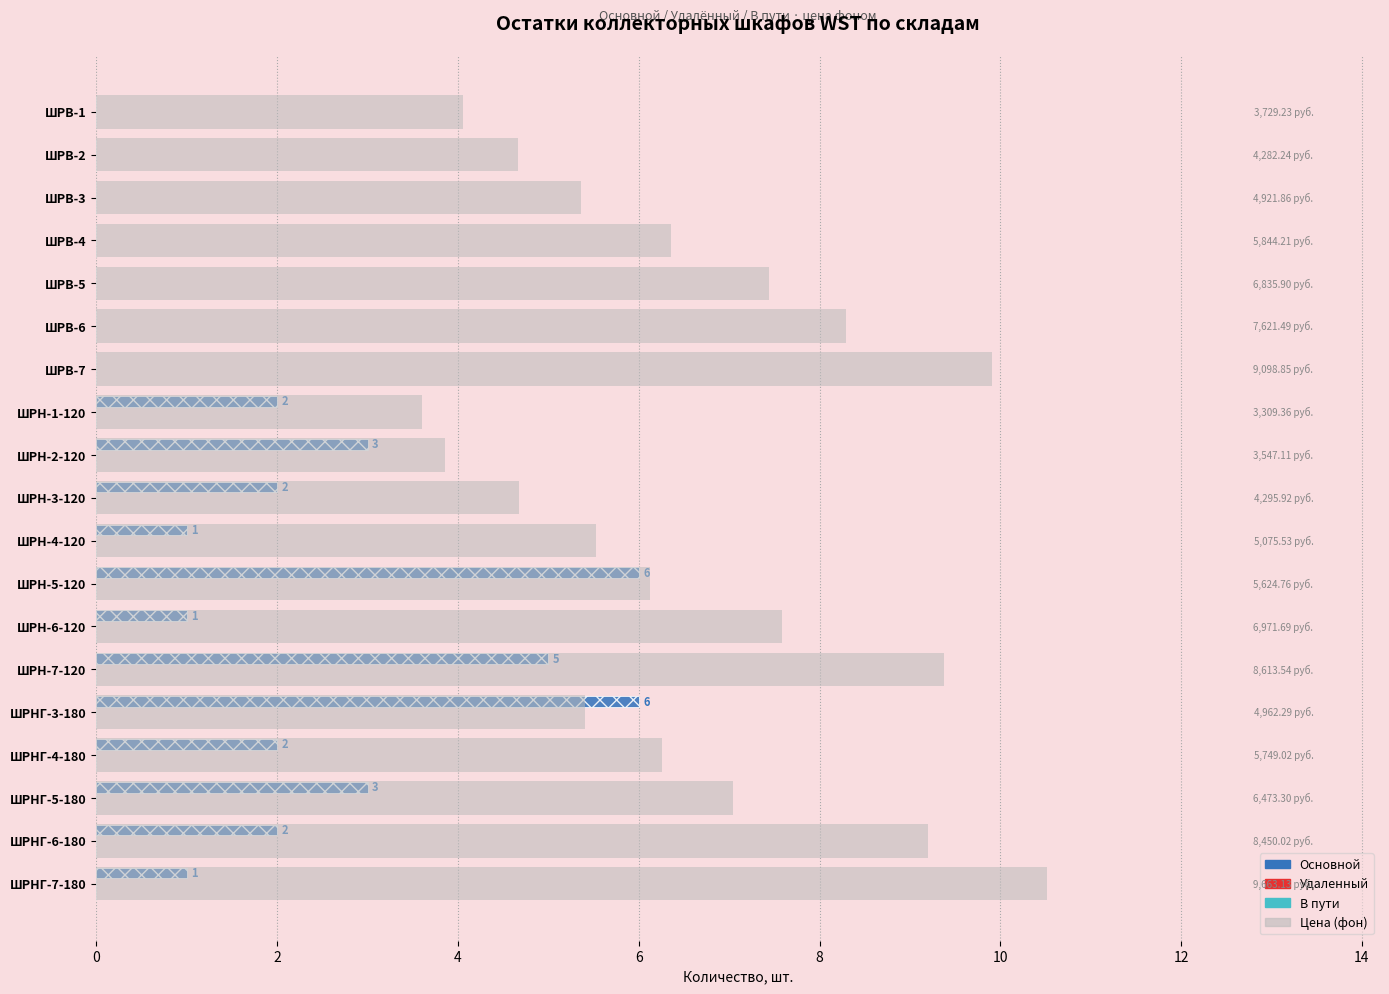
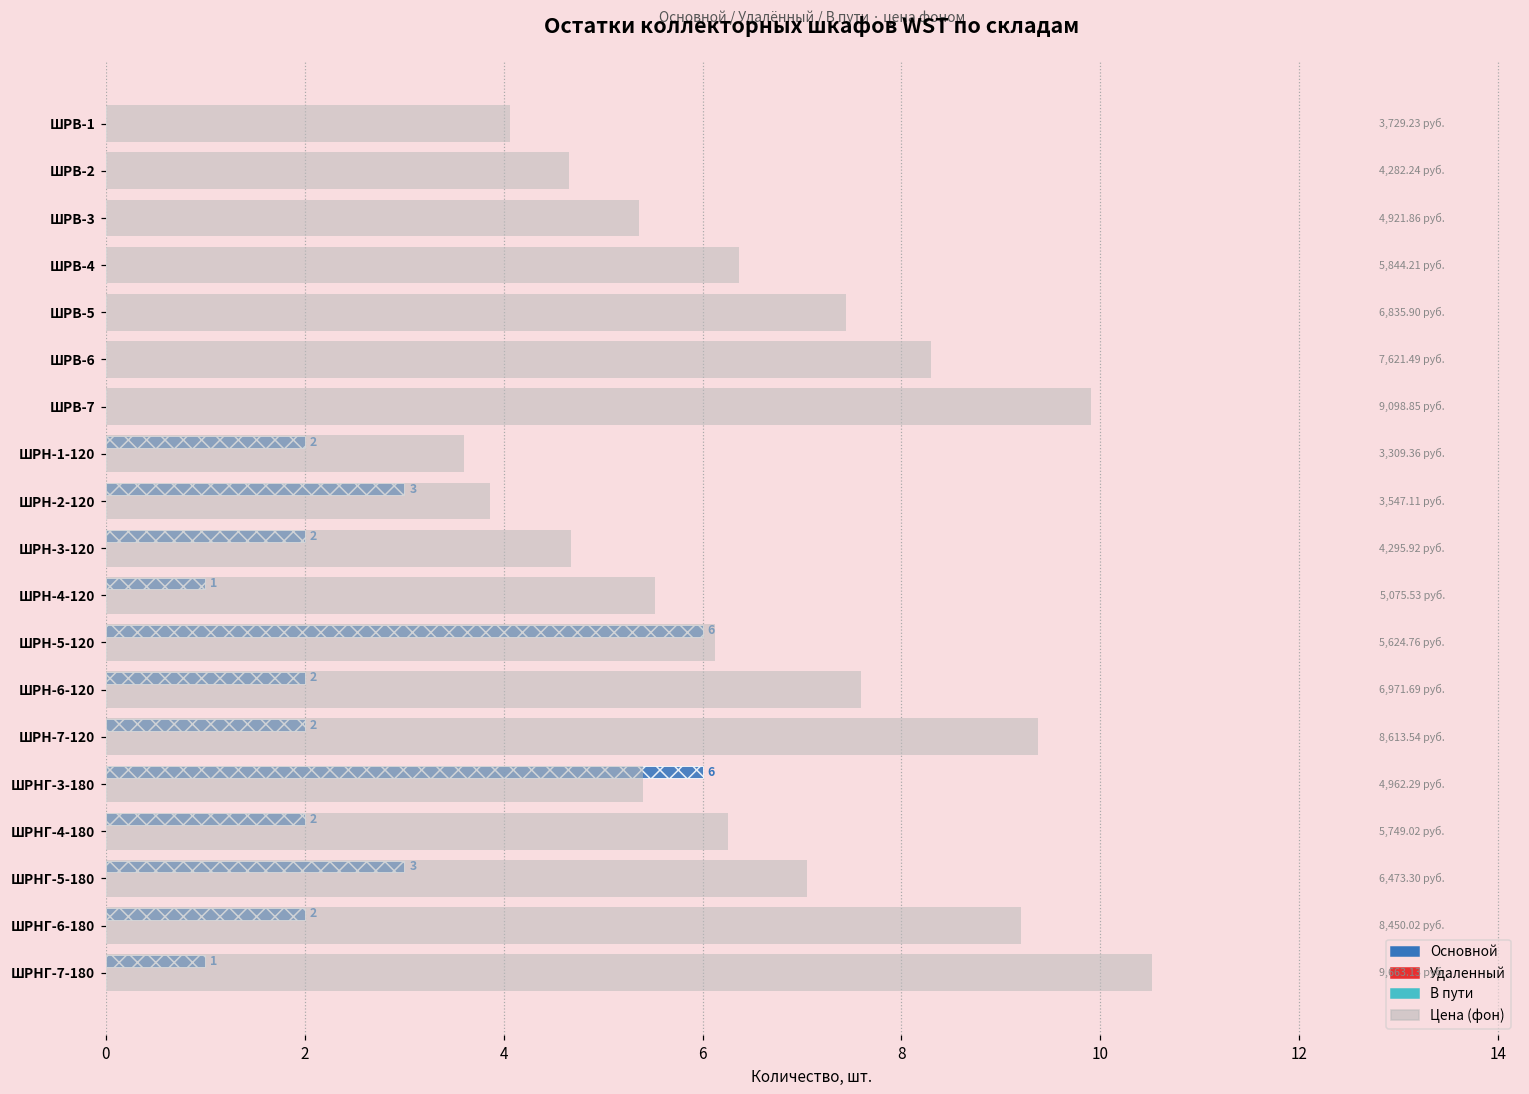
Основной, ШРН-6-120: 1 -> 2
Основной, ШРН-7-120: 5 -> 2
